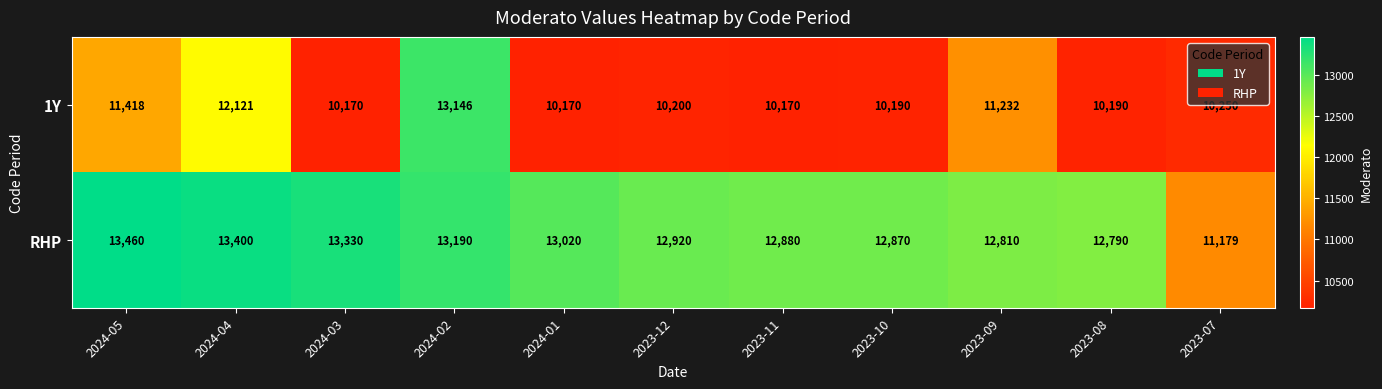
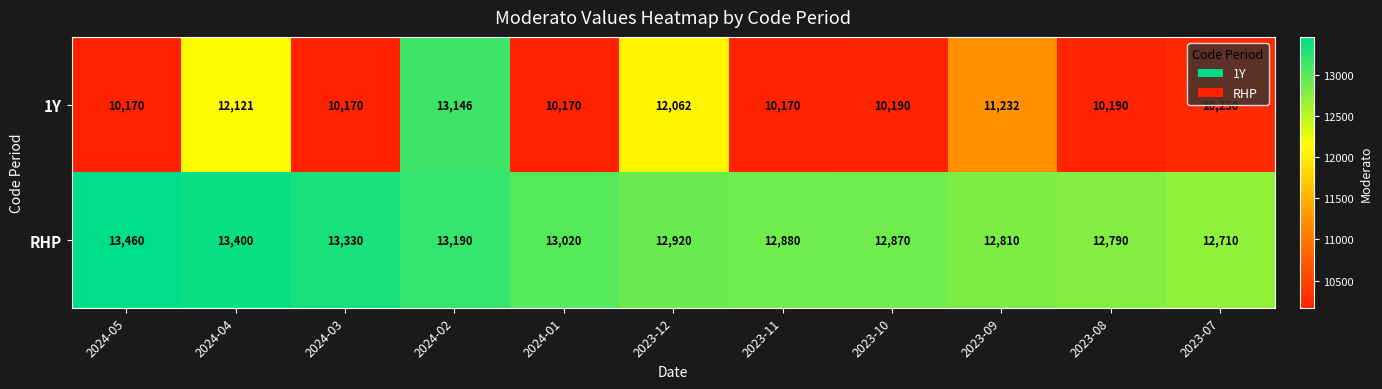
1Y, 2024-05: 11,418 -> 10,170
1Y, 2023-12: 10,200 -> 12,062
RHP, 2023-07: 11,179 -> 12,710
